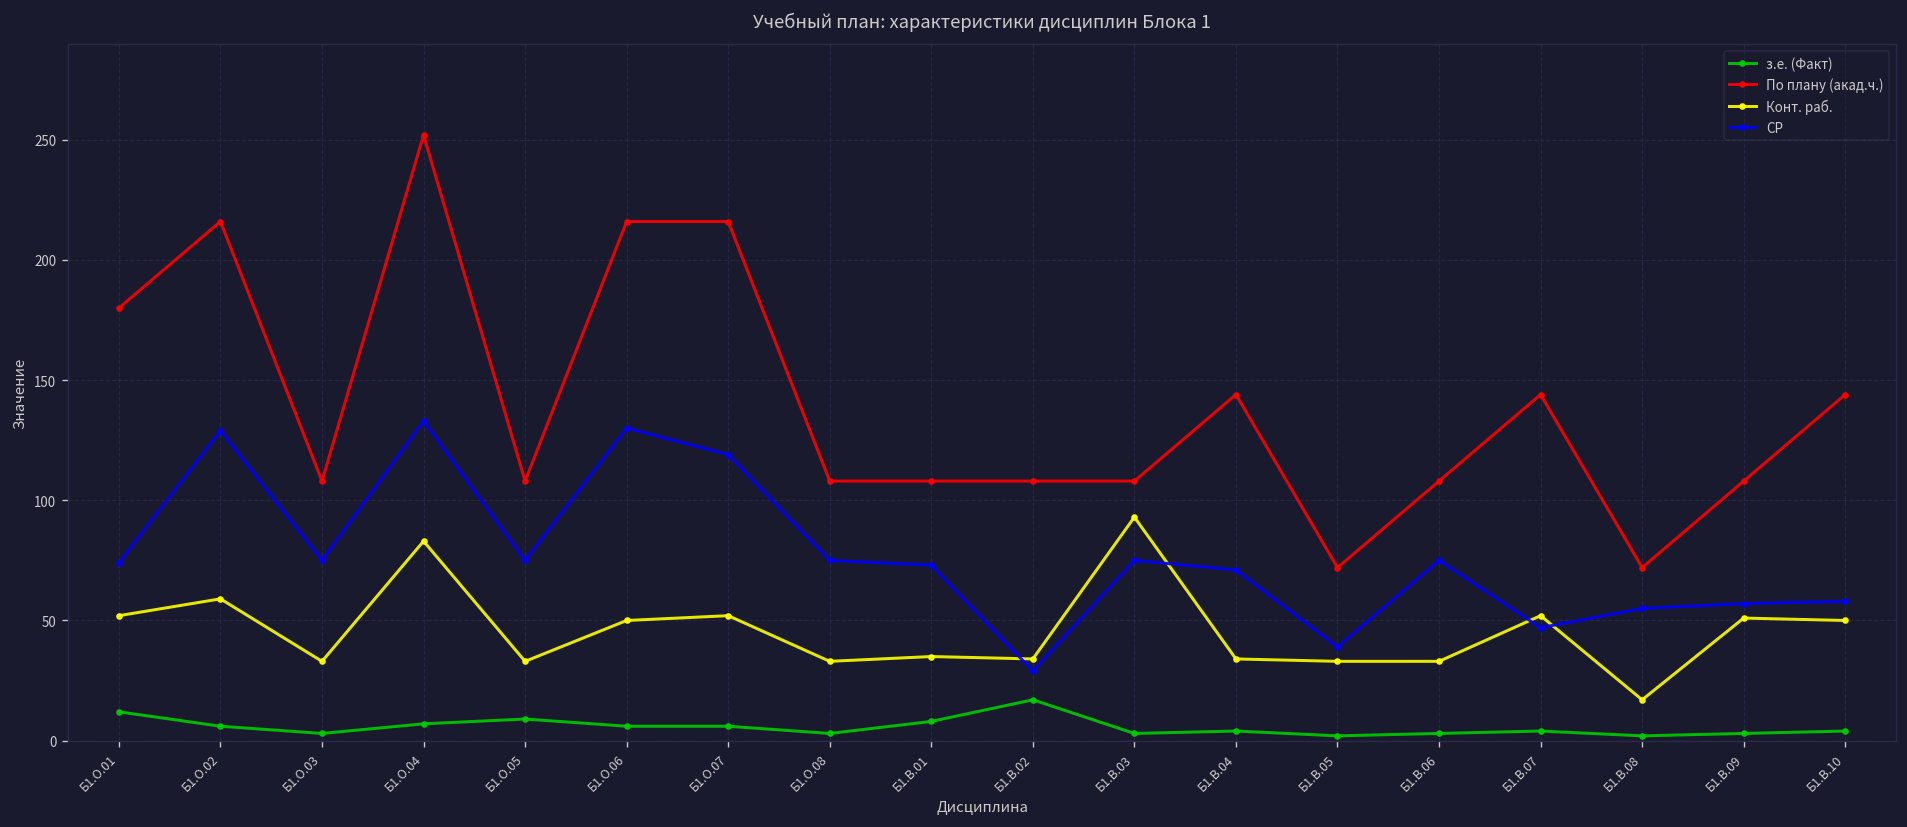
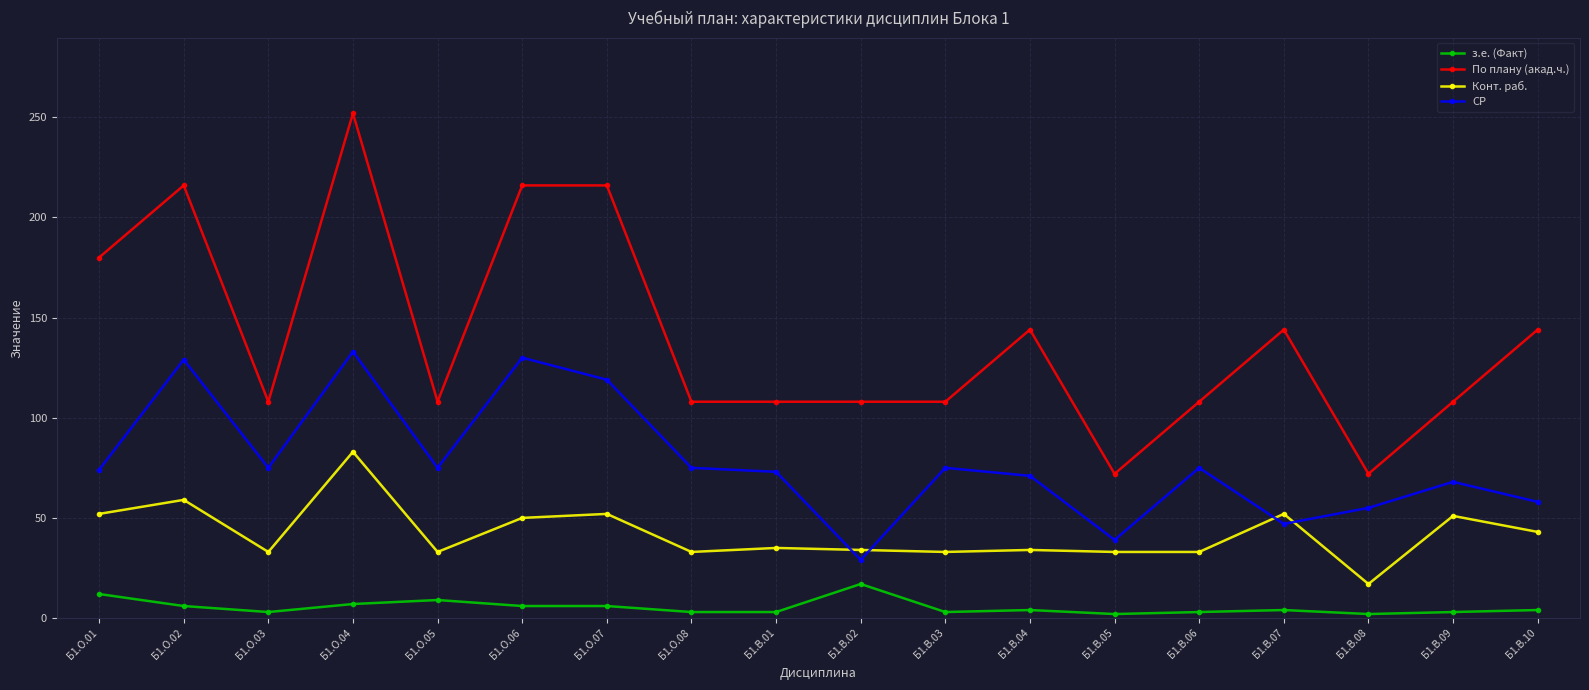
з.е. (Факт), Б1.В.01: 8 -> 3
Конт. раб., Б1.В.03: 93 -> 33
СР, Б1.В.09: 57 -> 68
Конт. раб., Б1.В.10: 50 -> 43
